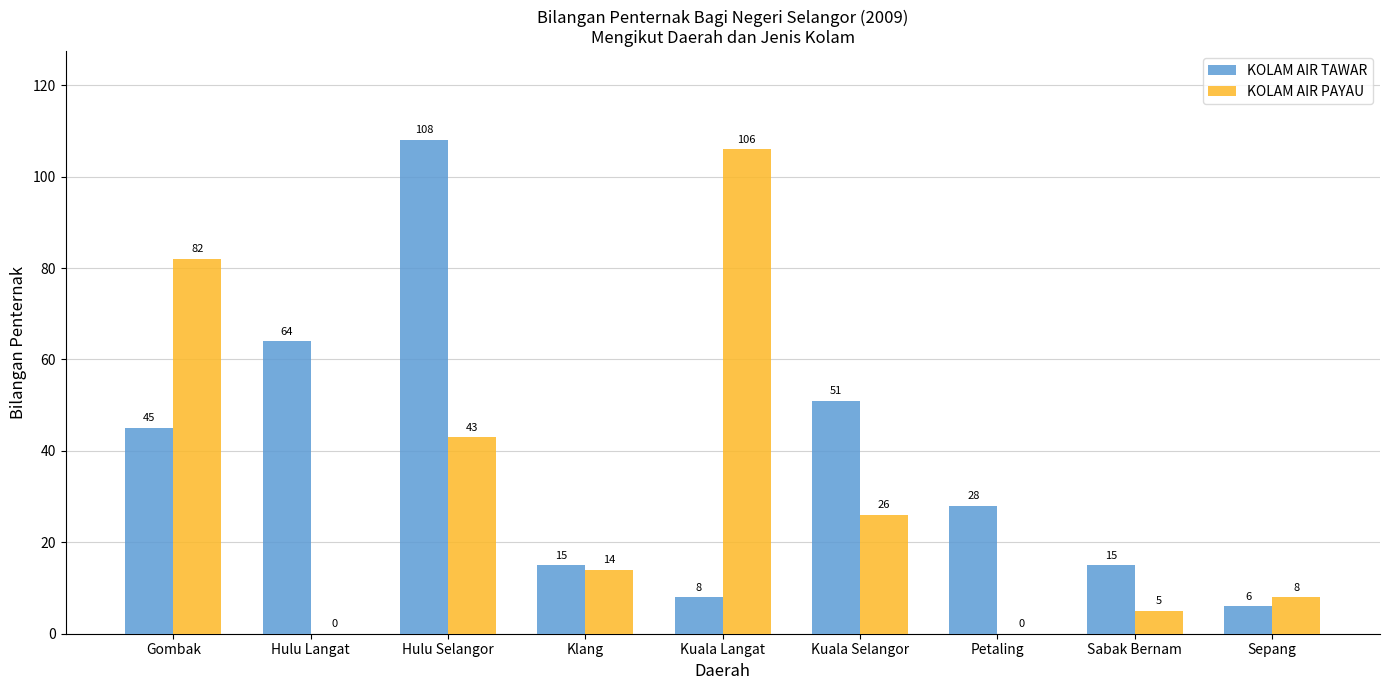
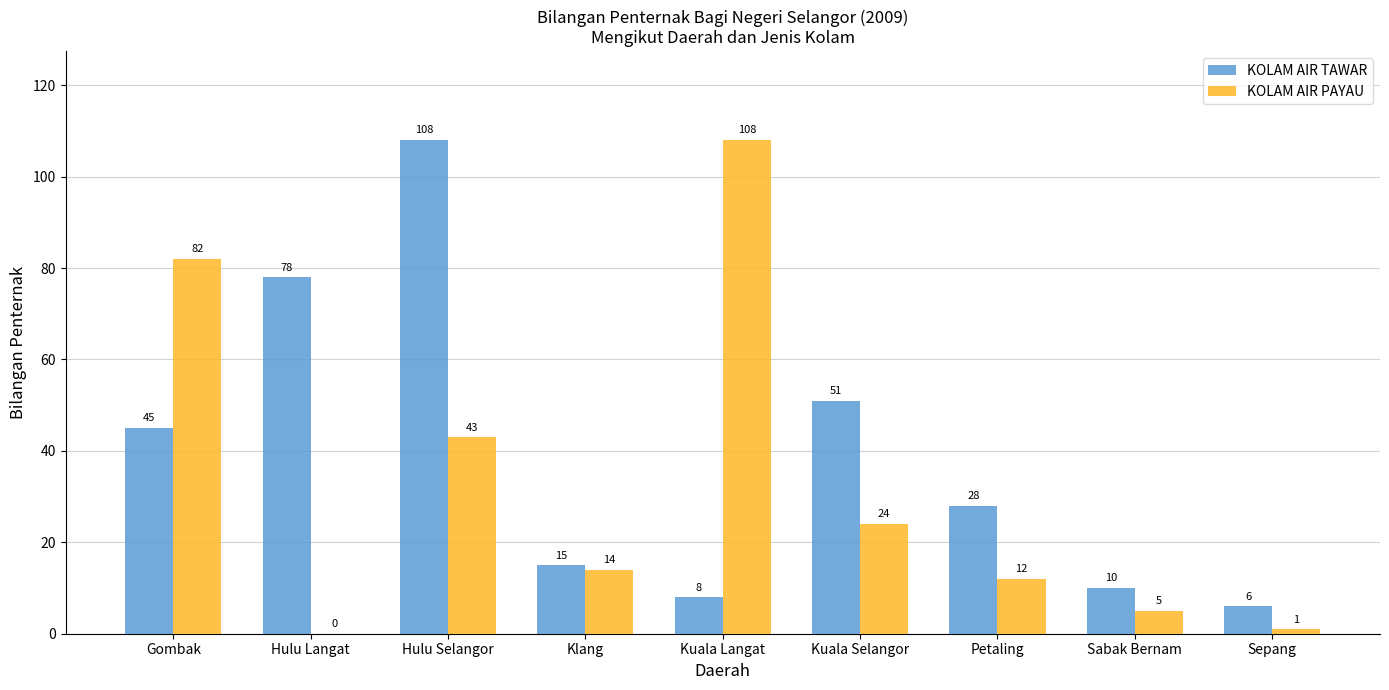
KOLAM AIR TAWAR, Hulu Langat: 64 -> 78
KOLAM AIR PAYAU, Kuala Langat: 106 -> 108
KOLAM AIR PAYAU, Kuala Selangor: 26 -> 24
KOLAM AIR PAYAU, Petaling: 0 -> 12
KOLAM AIR TAWAR, Sabak Bernam: 15 -> 10
KOLAM AIR PAYAU, Sepang: 8 -> 1
